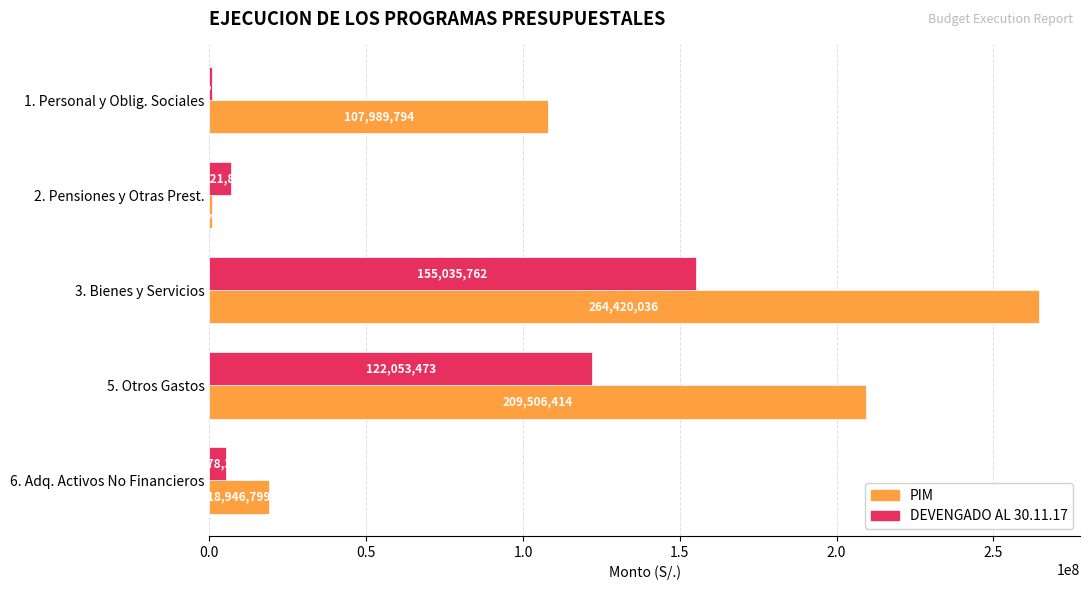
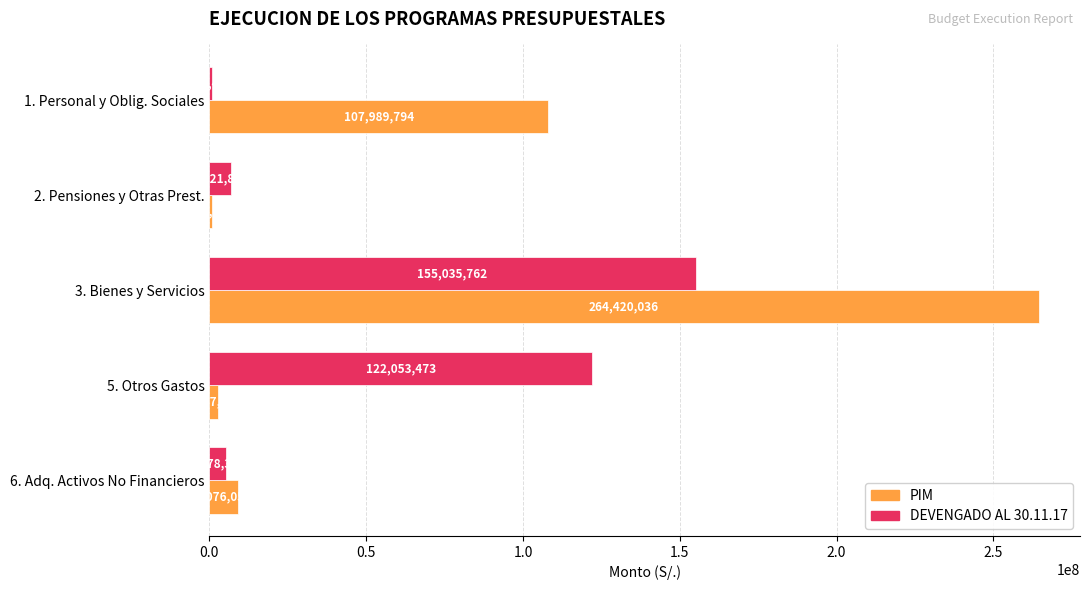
PIM, 5. Otros Gastos: 210000000 -> 3000000
PIM, 6. Adq. Activos No Financieros: 19000000 -> 9000000
